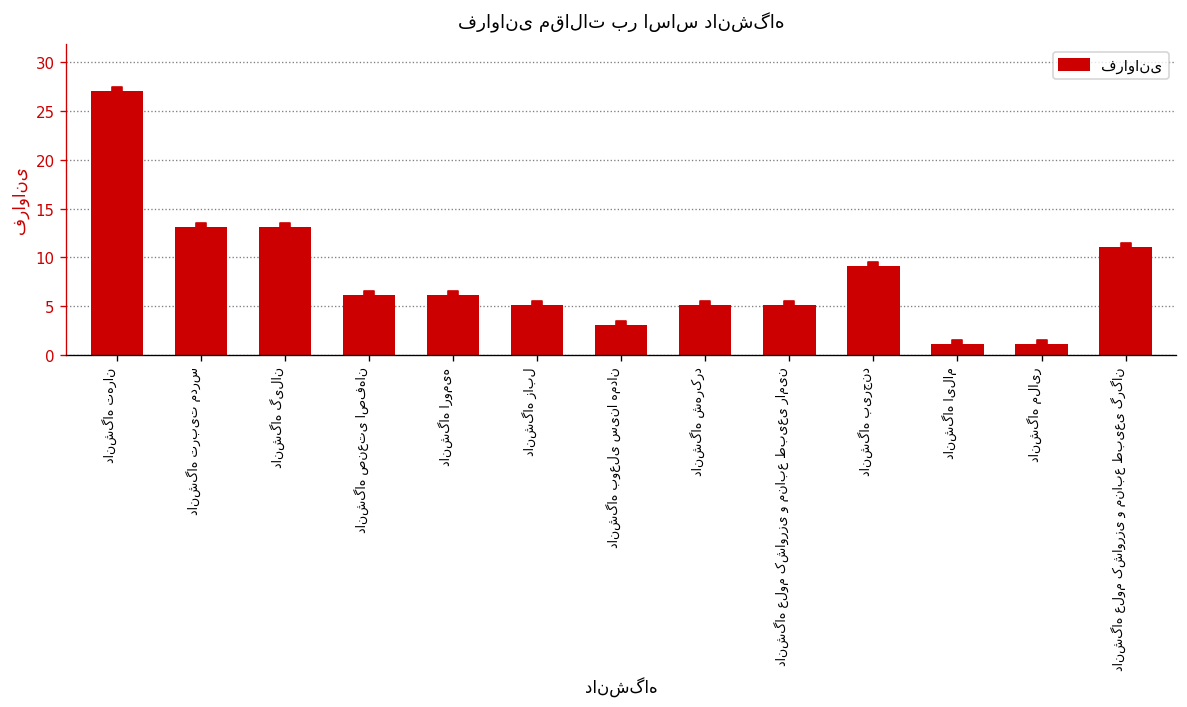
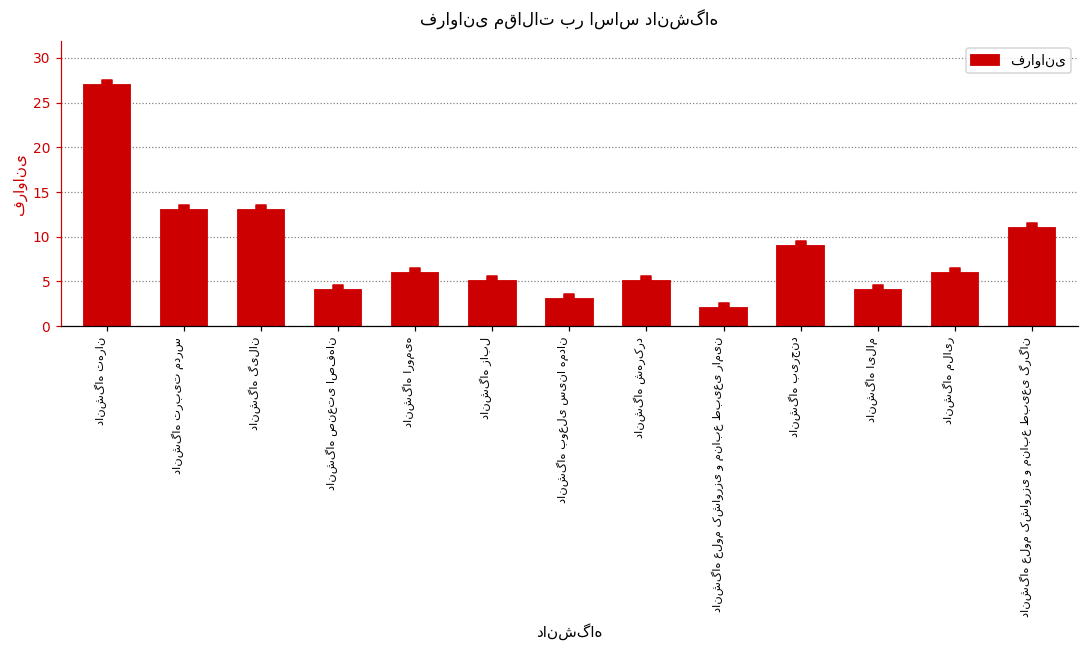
دانشگاه صنعتی اصفهان: 6 -> 4
دانشگاه علوم کشاورزی و منابع طبیعی رامین: 5 -> 2
دانشگاه ایلام: 1 -> 4
دانشگاه ملایر: 1 -> 6
